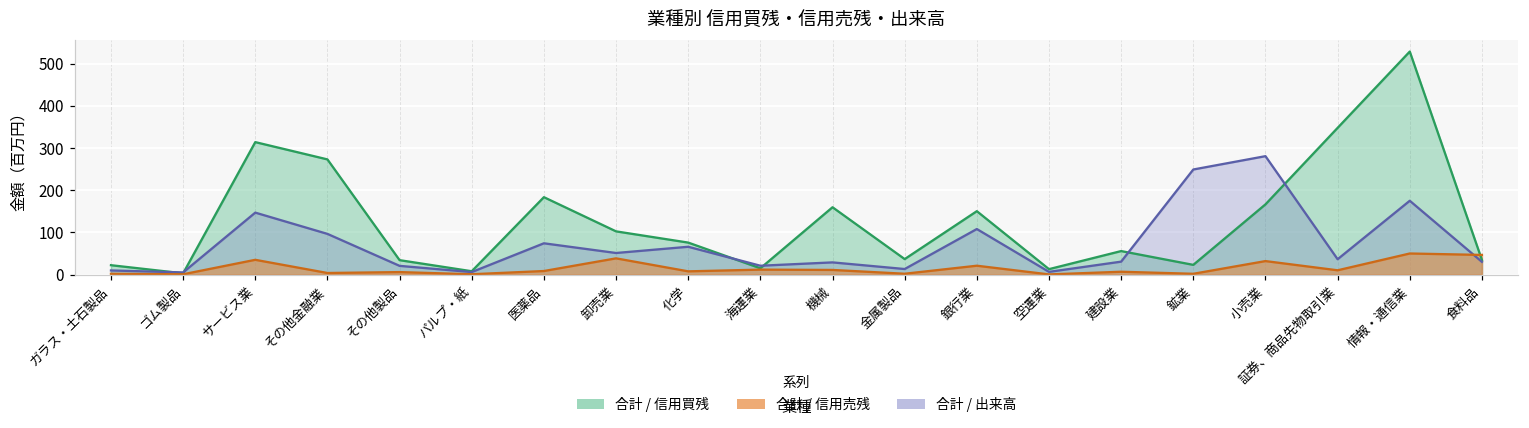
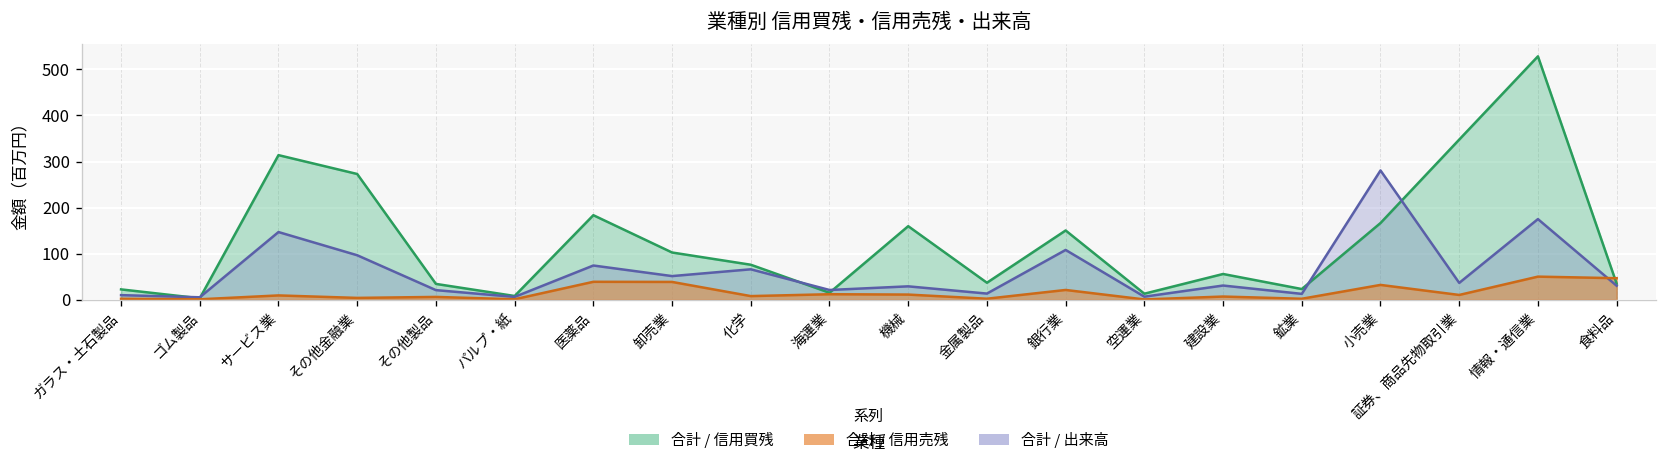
合計 / 信用売残, サービス業: 40 -> 10
合計 / 信用売残, 医薬品: 10 -> 40
合計 / 出来高, 鉱業: 250 -> 10
